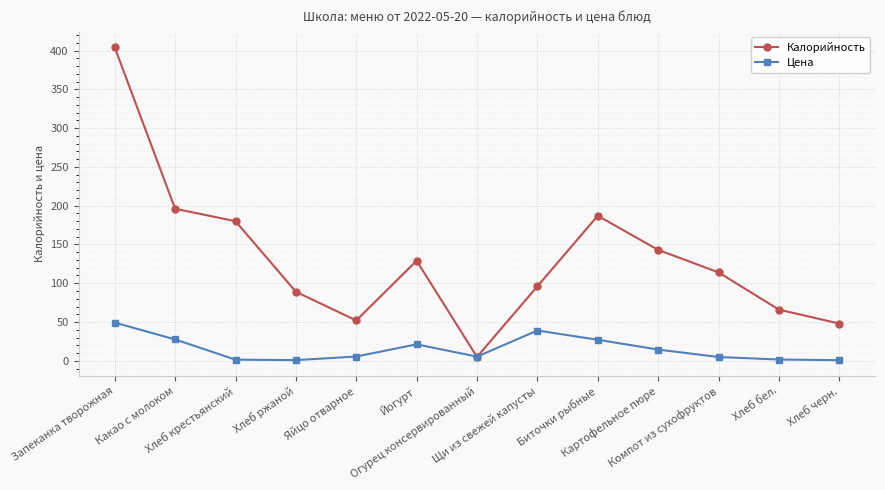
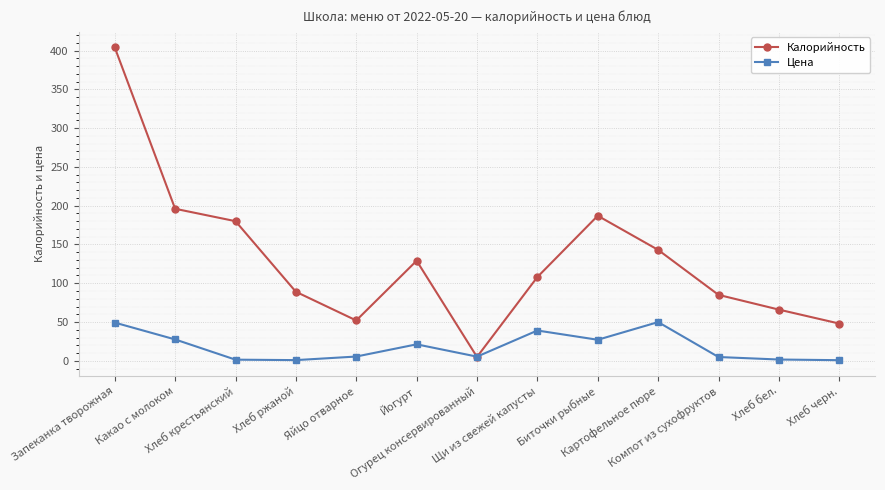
Калорийность, Щи из свежей капусты: 100 -> 110
Цена, Картофельное пюре: 10 -> 50
Калорийность, Компот из сухофруктов: 110 -> 90
